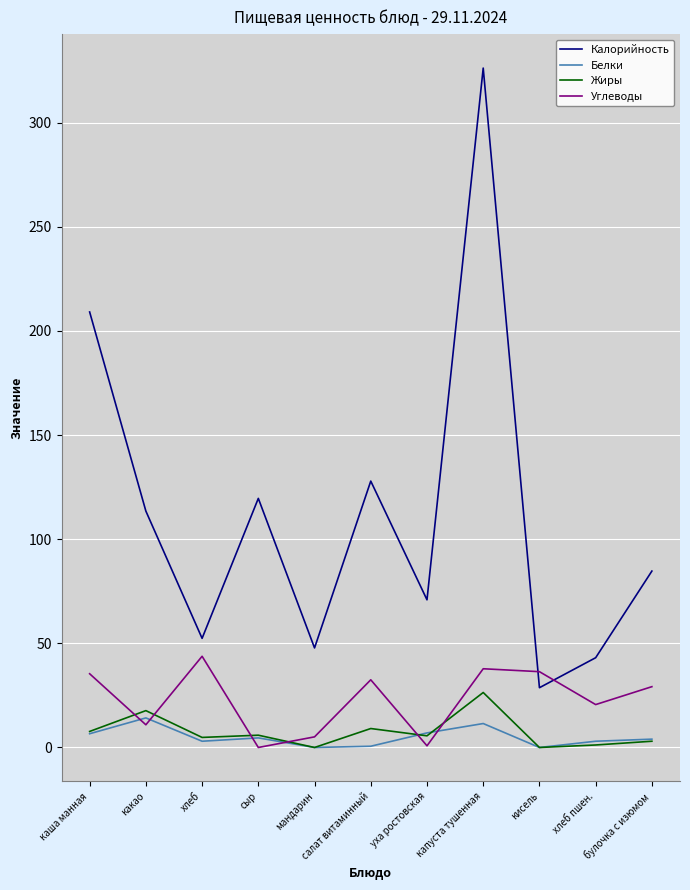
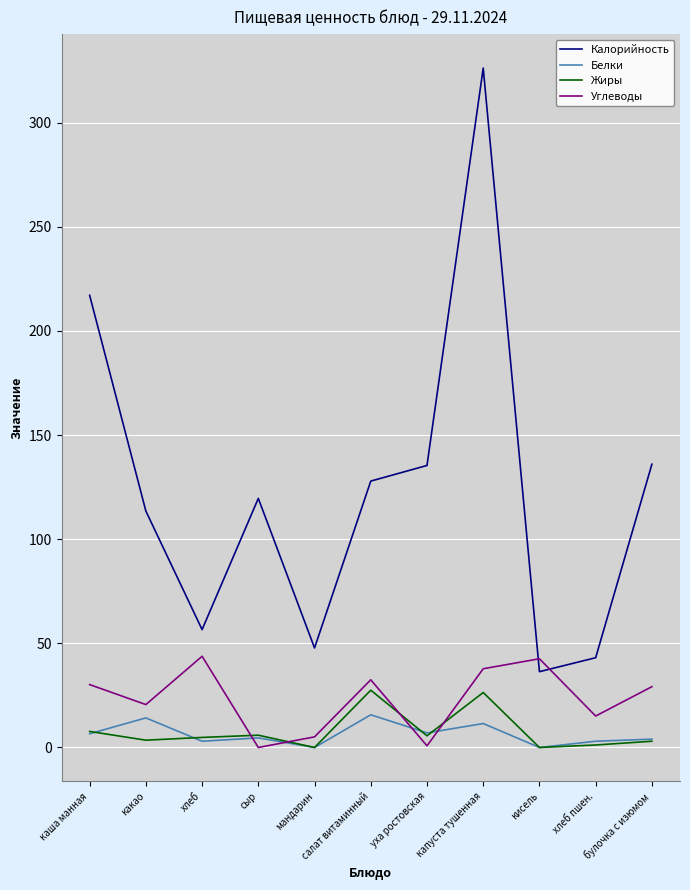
Калорийность, каша манная: 209 -> 217
Углеводы, каша манная: 35 -> 30
Жиры, какао: 18 -> 4
Углеводы, какао: 11 -> 21
Калорийность, хлеб: 52 -> 57
Белки, салат витаминный: 1 -> 16
Жиры, салат витаминный: 9 -> 28
Калорийность, уха ростовская: 71 -> 135
Калорийность, кисель: 29 -> 36
Углеводы, кисель: 36 -> 43
Углеводы, хлеб пшен.: 21 -> 15
Калорийность, булочка с изюмом: 85 -> 136
